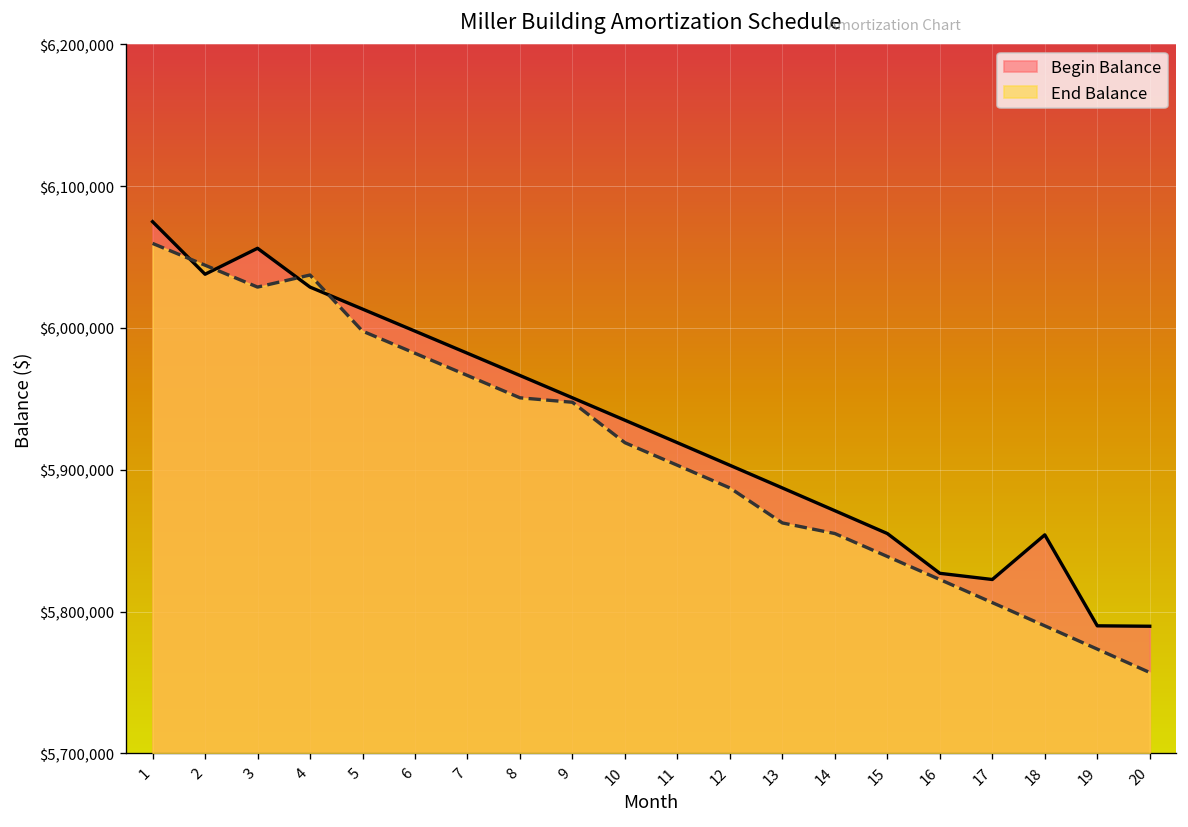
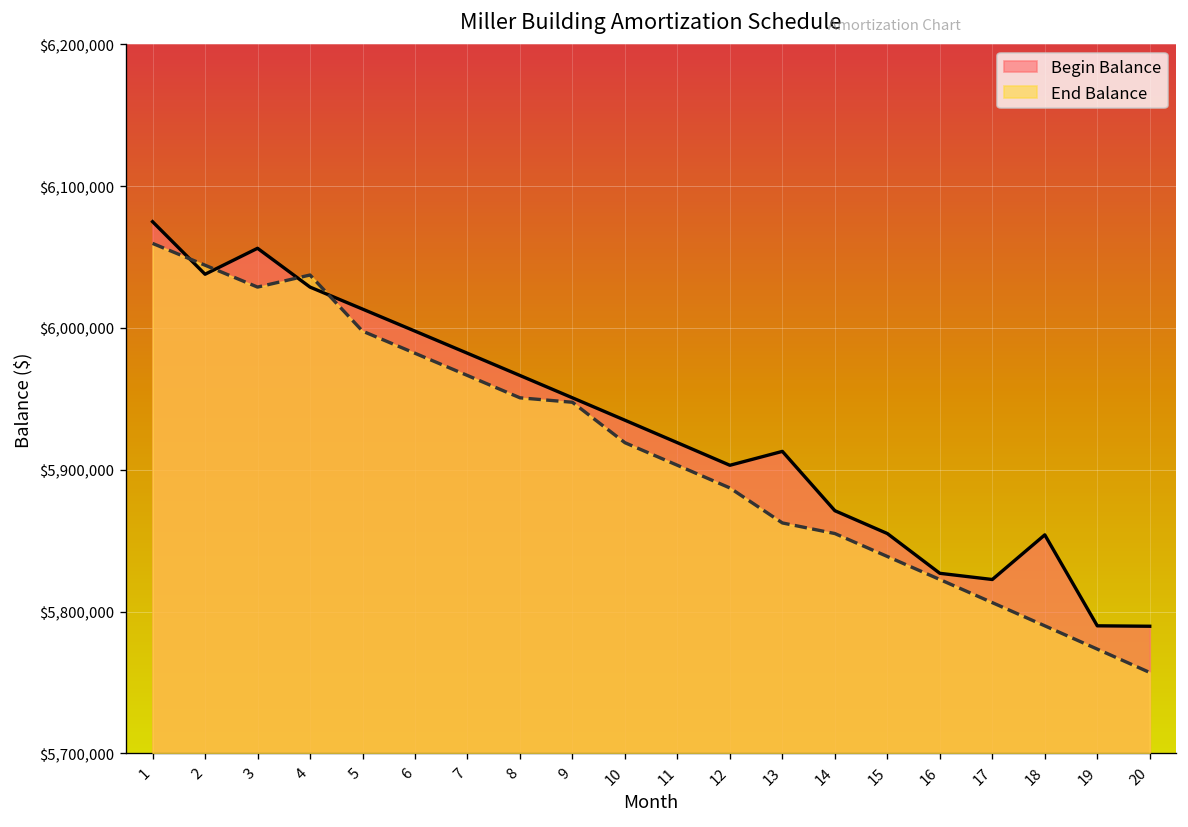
Begin Balance, 13: $5,887,000 -> $5,913,000
